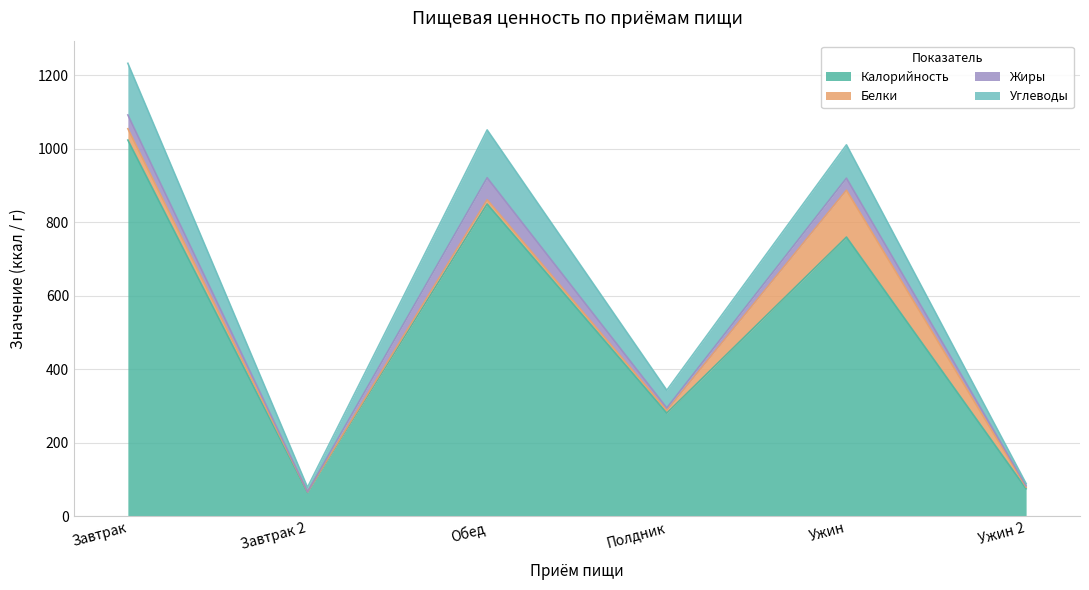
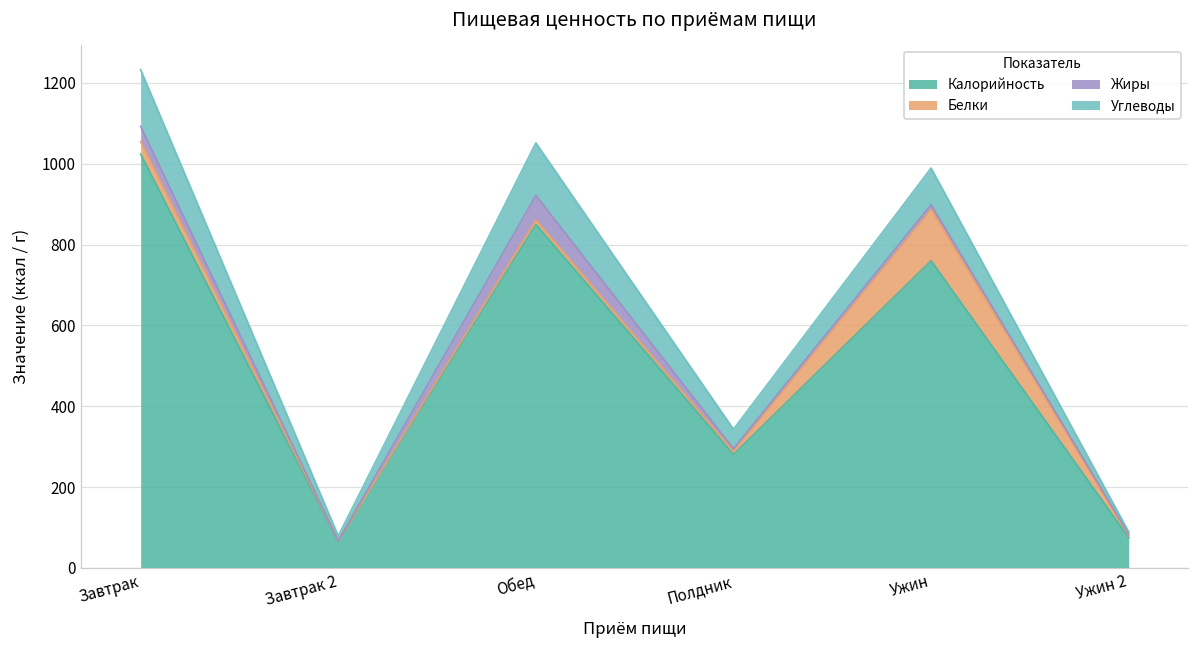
Жиры, Ужин: 30 -> 10
